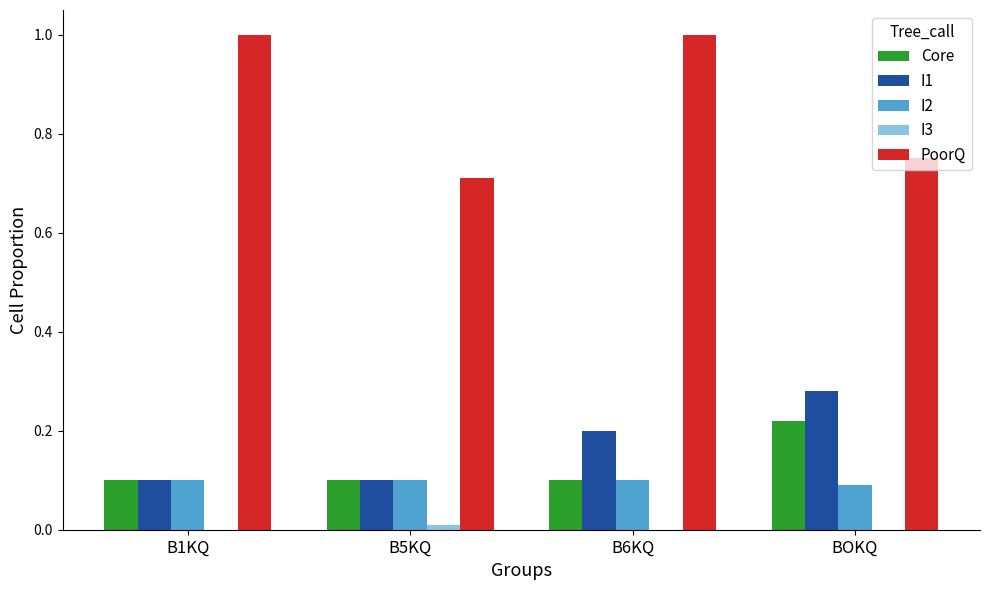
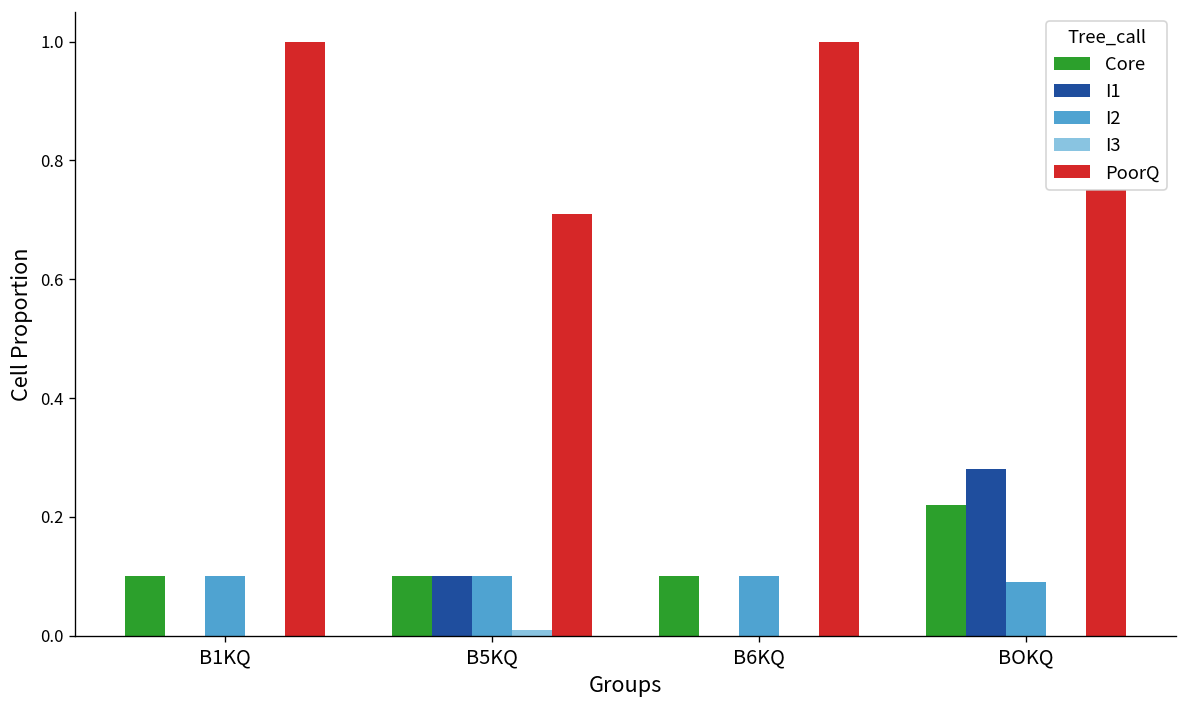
I1, B1KQ: 0.1 -> 0.0
I1, B6KQ: 0.2 -> 0.0
